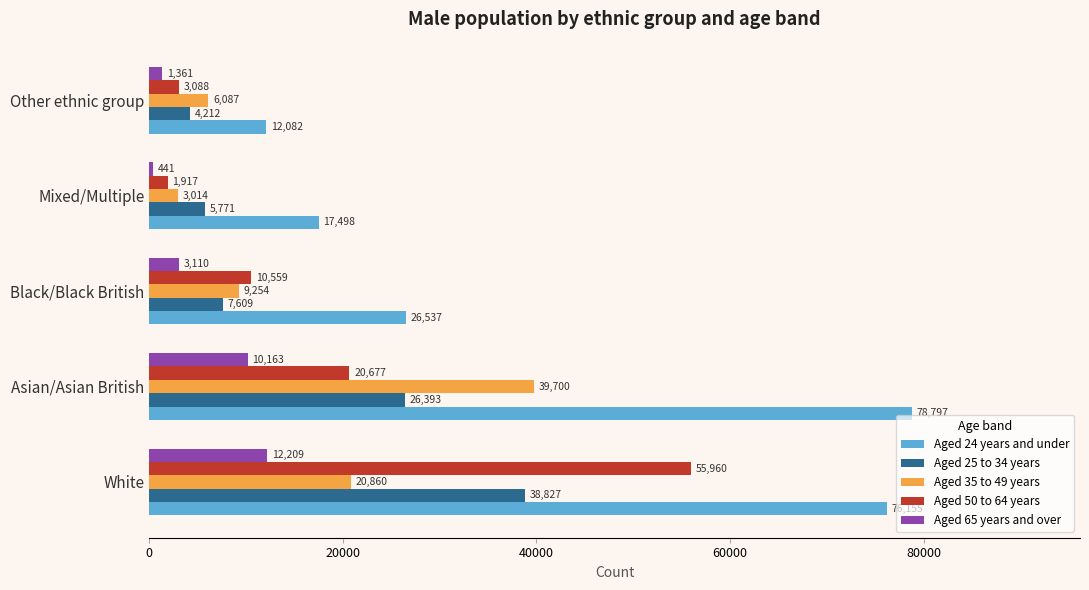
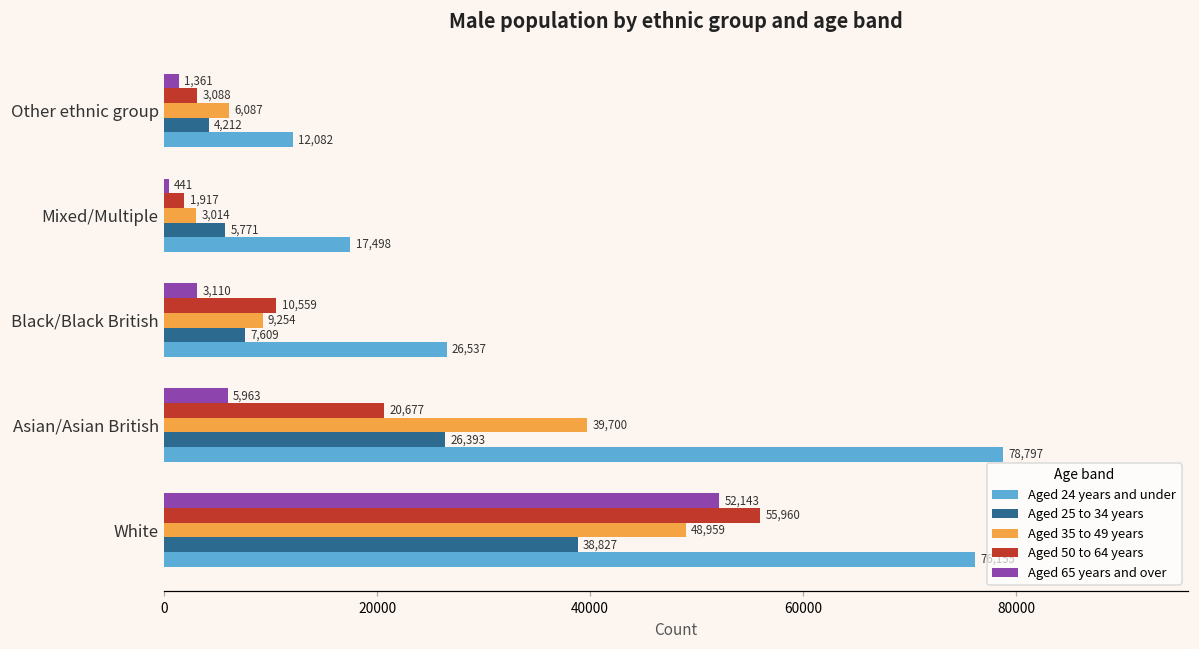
Aged 65 years and over, Asian/Asian British: 10,163 -> 5,963
Aged 65 years and over, White: 12,209 -> 52,143
Aged 35 to 49 years, White: 20,860 -> 48,959
